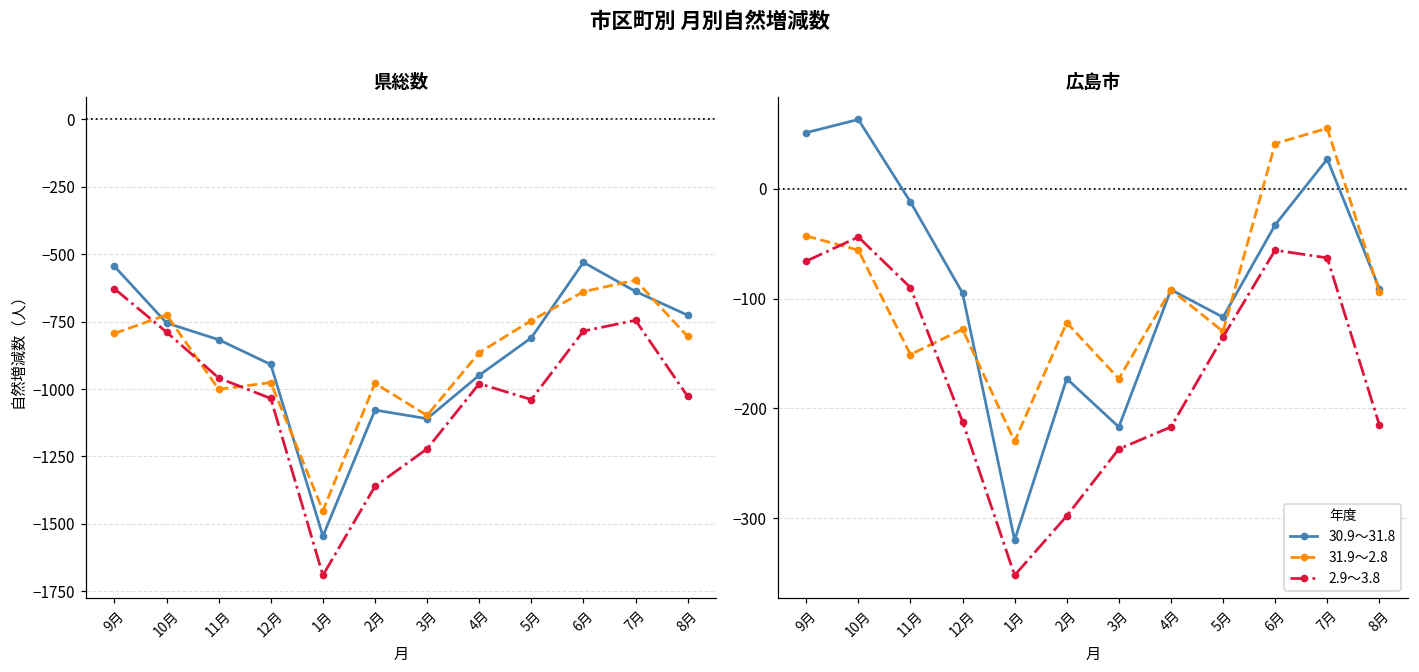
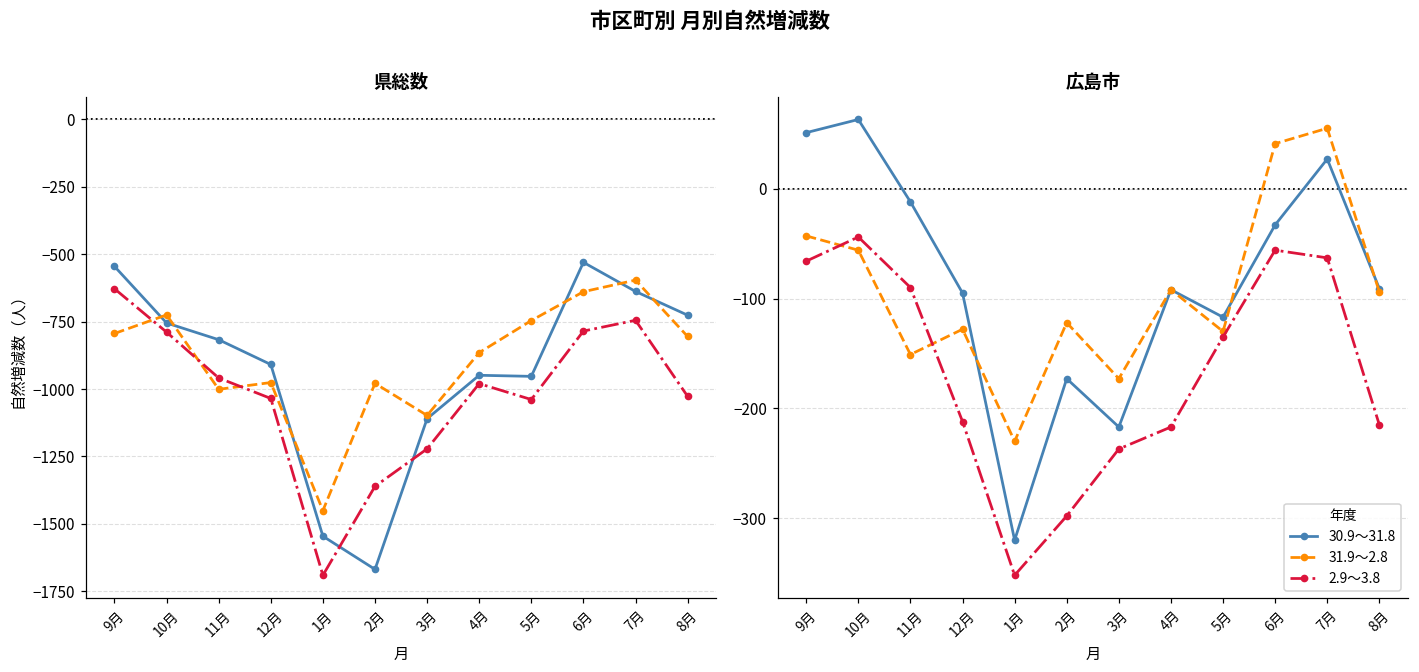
県総数, 30.9～31.8, 2月: -1080 -> -1670
県総数, 30.9～31.8, 5月: -810 -> -950
